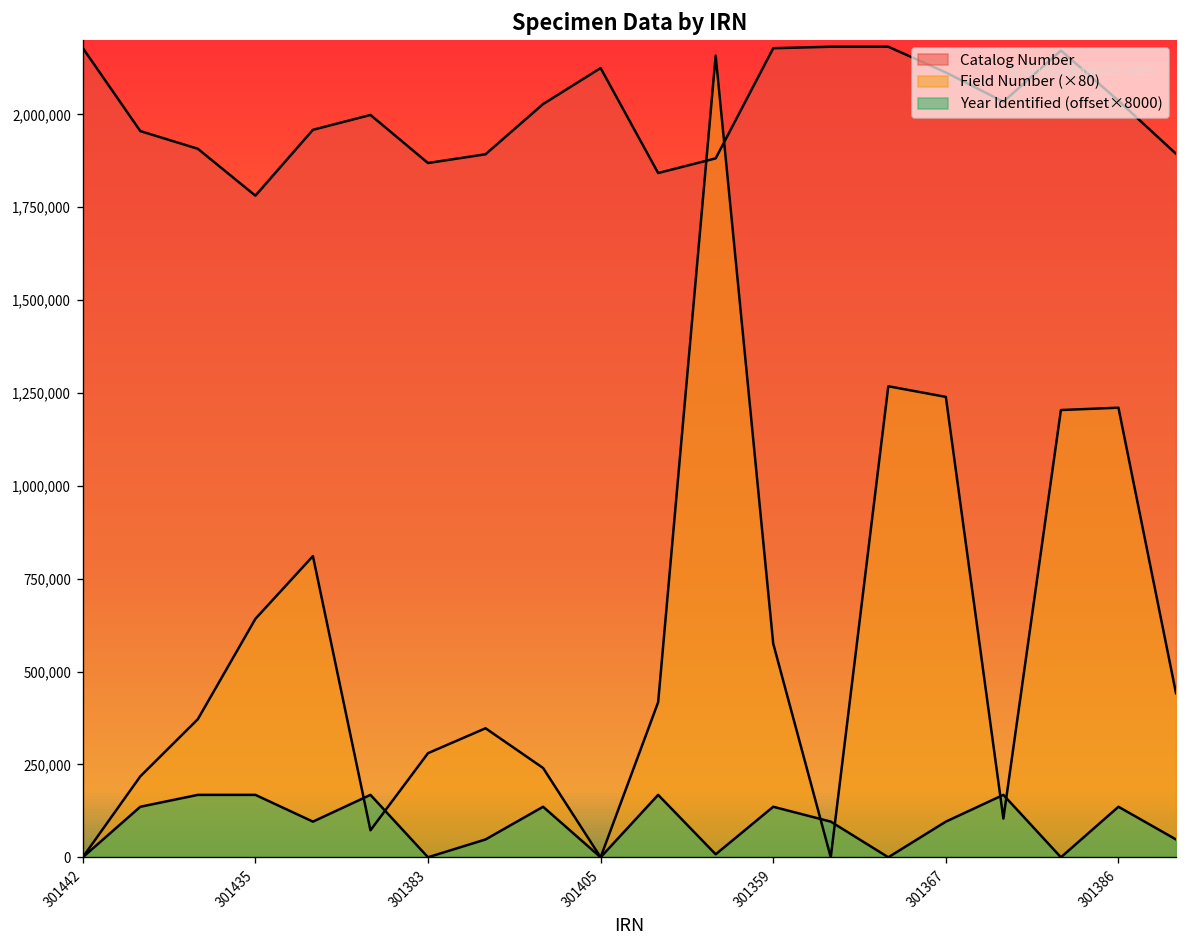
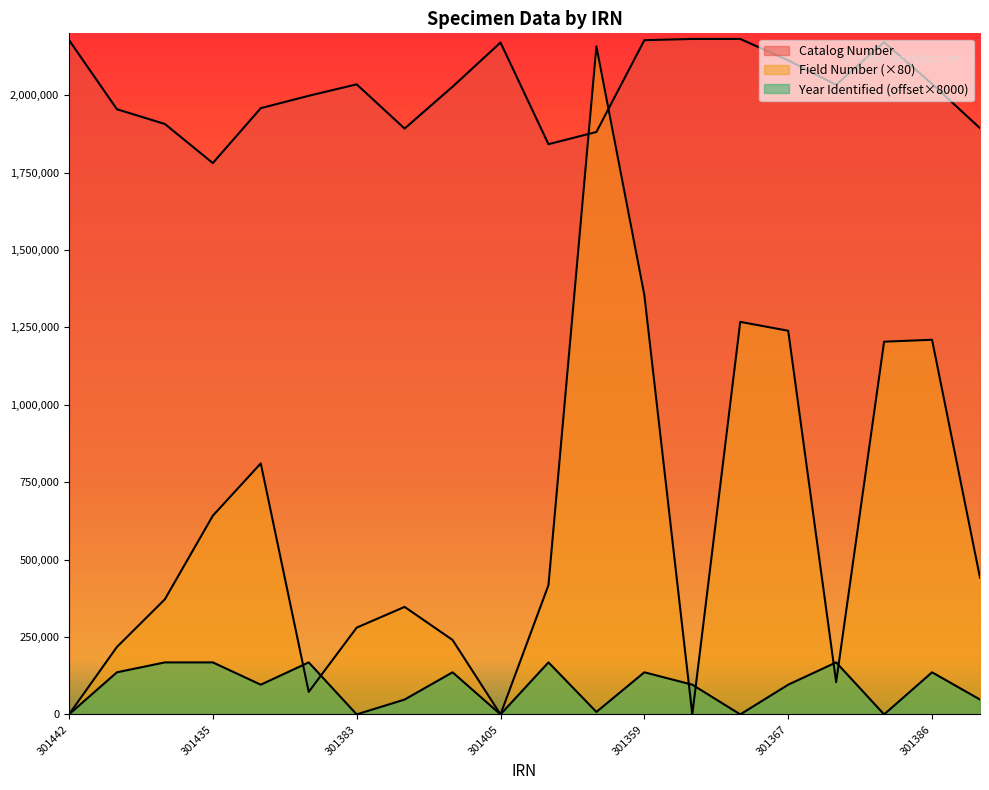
Catalog Number, 301383: 1,870,000 -> 2,040,000
Catalog Number, 301405: 2,120,000 -> 2,170,000
Field Number (×80), 301359: 580,000 -> 1,350,000
